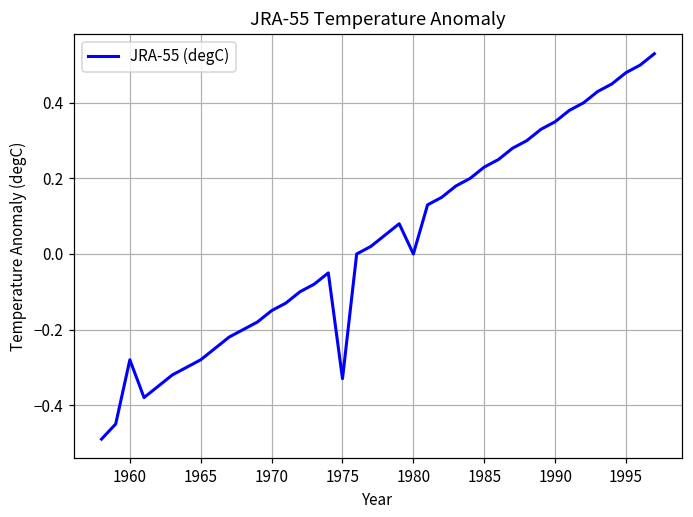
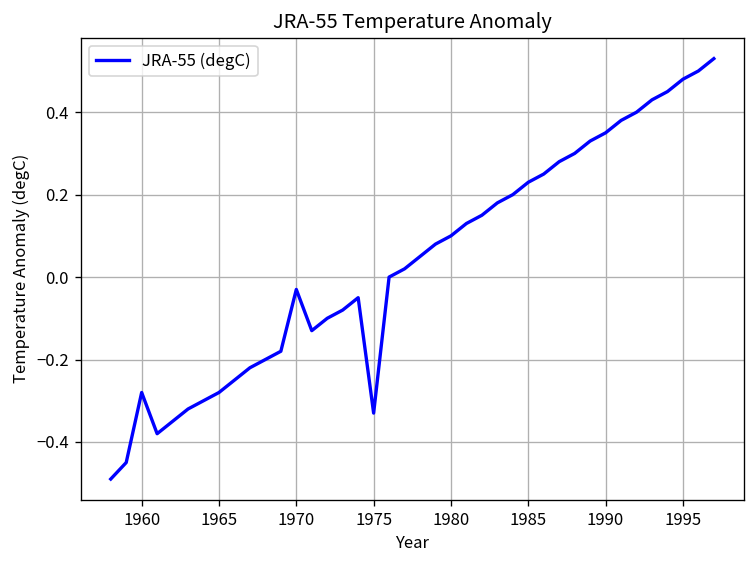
1970: -0.15 -> -0.03
1980: 0.0 -> 0.1
